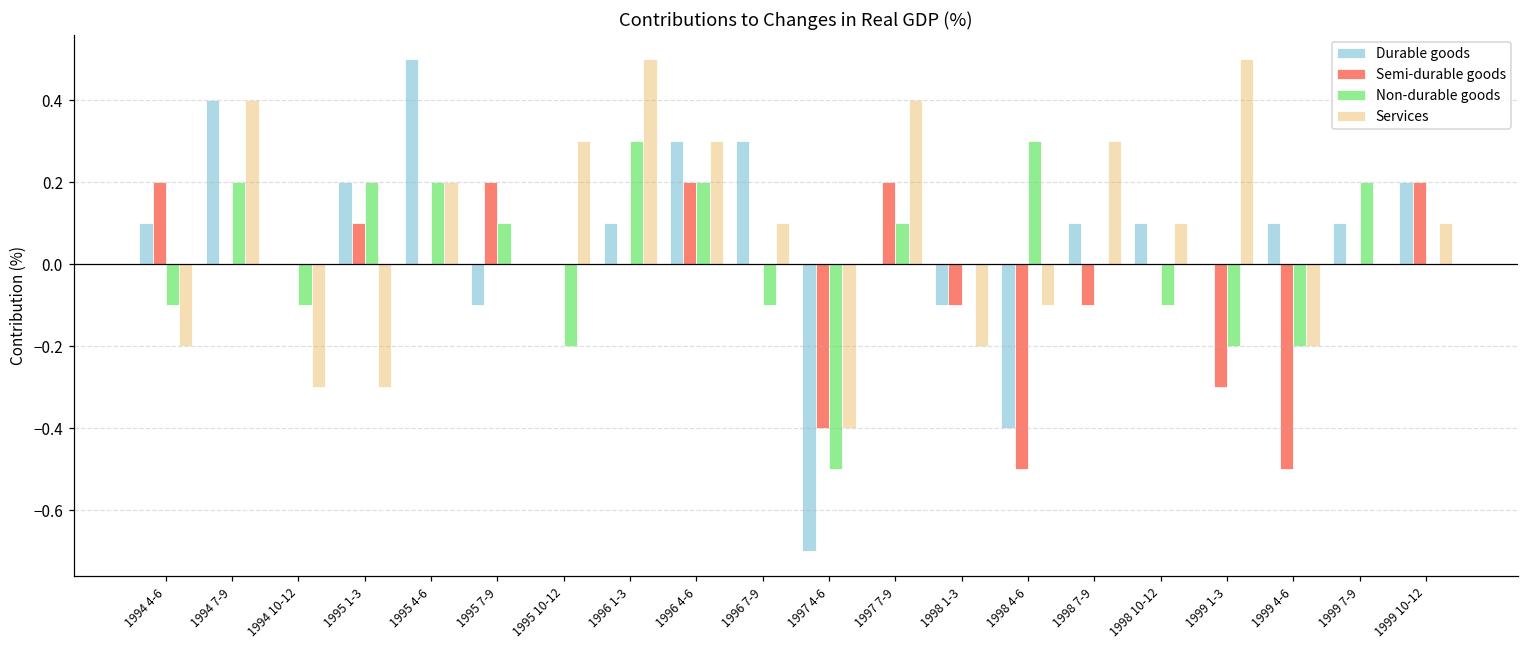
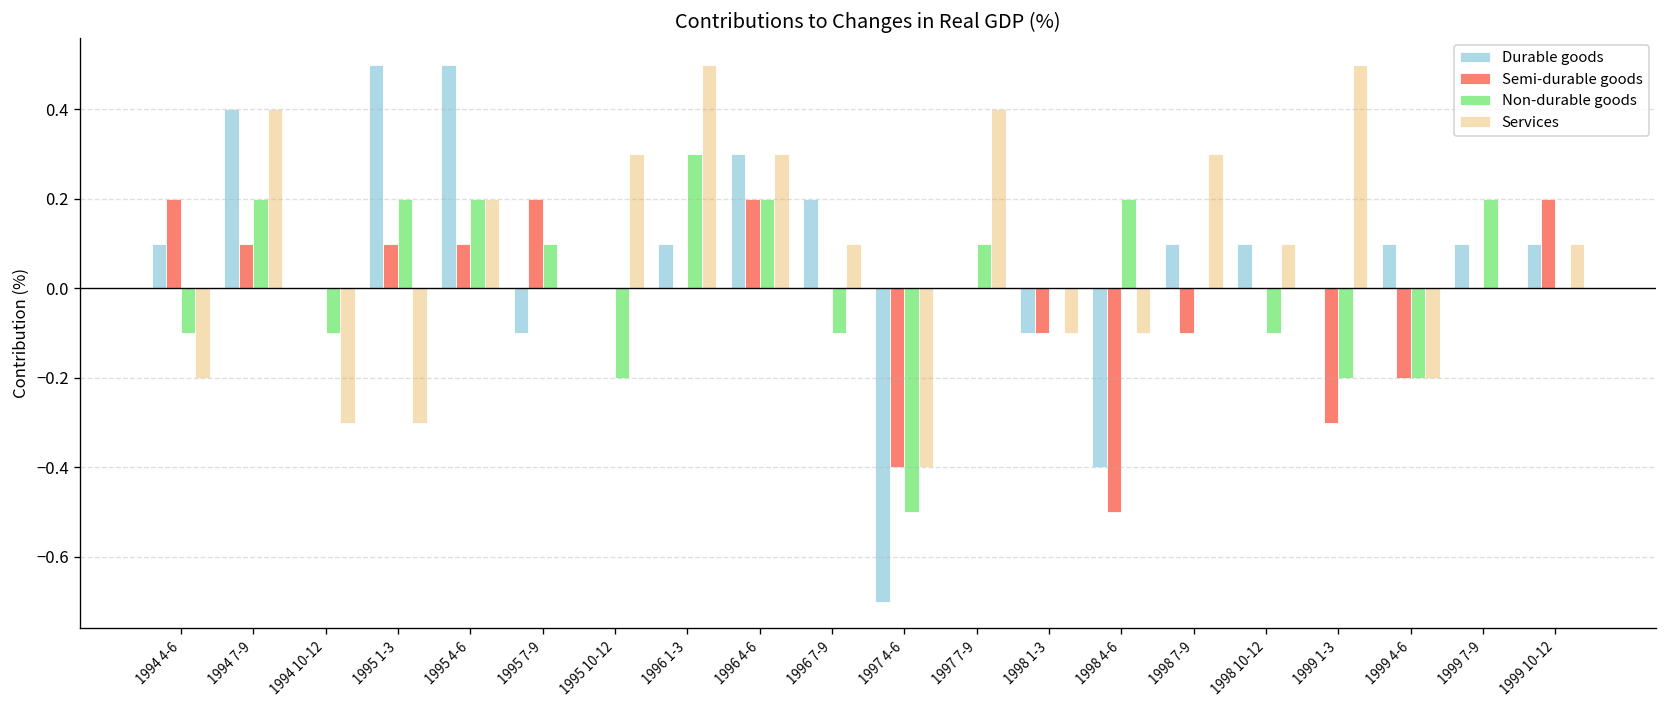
Semi-durable goods, 1994 7-9: 0.0 -> 0.1
Durable goods, 1995 1-3: 0.2 -> 0.5
Semi-durable goods, 1995 4-6: 0.0 -> 0.1
Durable goods, 1996 7-9: 0.3 -> 0.2
Semi-durable goods, 1997 7-9: 0.2 -> 0.0
Services, 1998 1-3: -0.2 -> -0.1
Non-durable goods, 1998 4-6: 0.3 -> 0.2
Semi-durable goods, 1999 4-6: -0.5 -> -0.2
Durable goods, 1999 10-12: 0.2 -> 0.1
